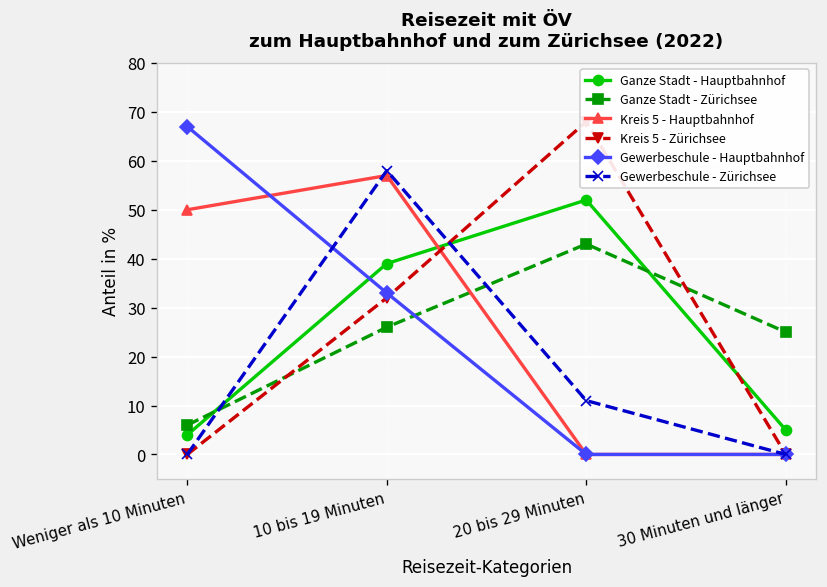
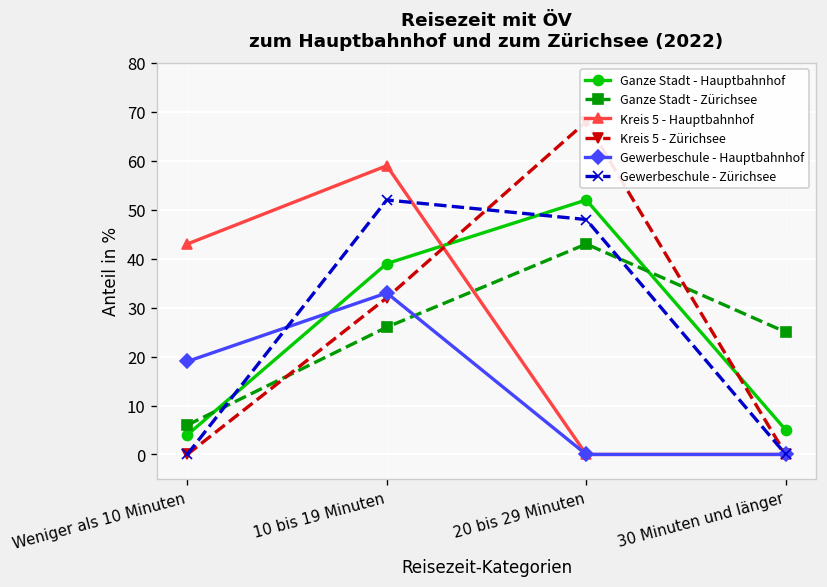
Kreis 5 - Hauptbahnhof, Weniger als 10 Minuten: 50 -> 43
Gewerbeschule - Hauptbahnhof, Weniger als 10 Minuten: 67 -> 19
Kreis 5 - Hauptbahnhof, 10 bis 19 Minuten: 57 -> 59
Gewerbeschule - Zürichsee, 10 bis 19 Minuten: 58 -> 52
Gewerbeschule - Zürichsee, 20 bis 29 Minuten: 11 -> 48
